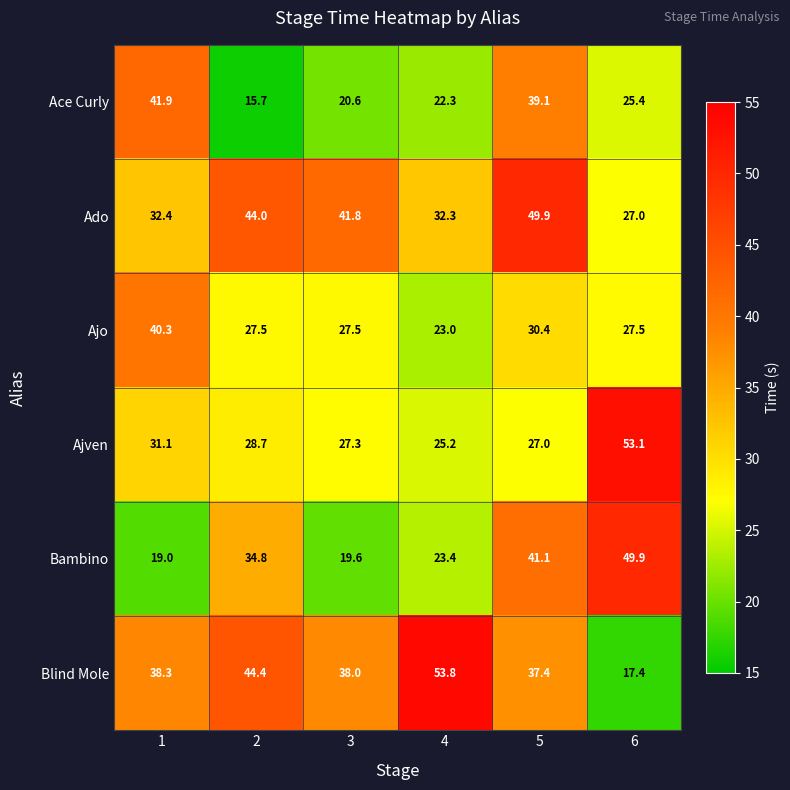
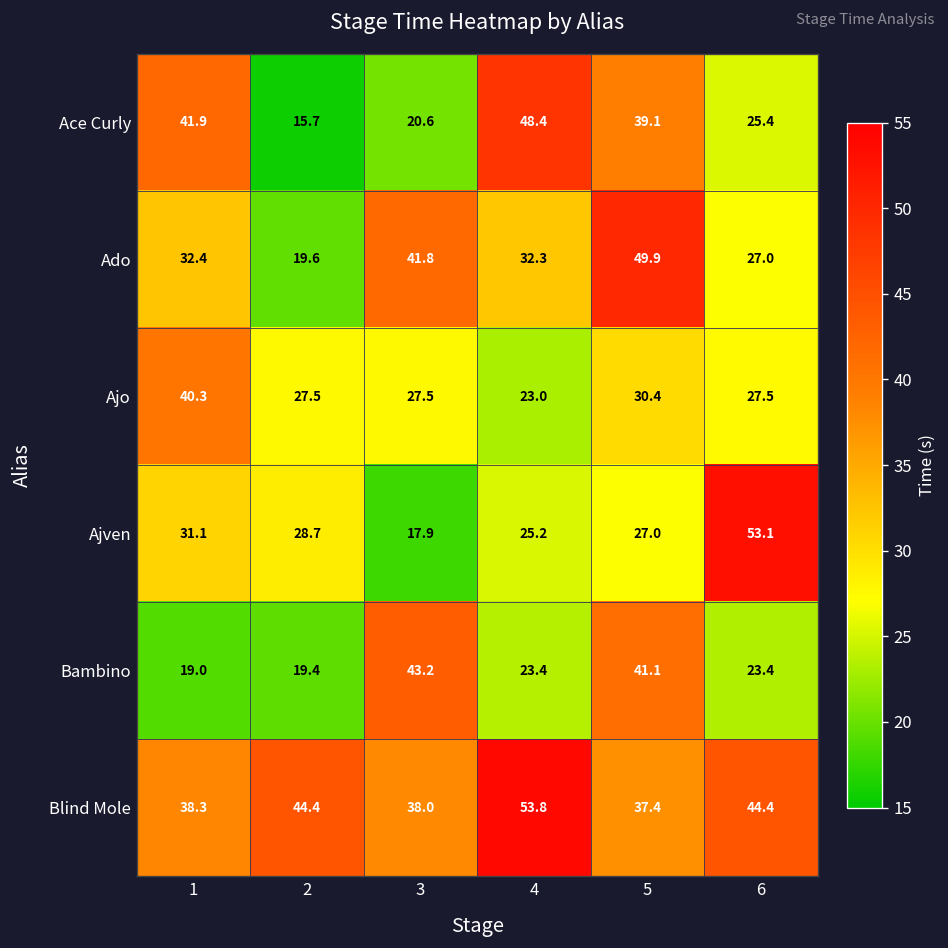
Ace Curly, 4: 22.3 -> 48.4
Ado, 2: 44.0 -> 19.6
Ajven, 3: 27.3 -> 17.9
Bambino, 2: 34.8 -> 19.4
Bambino, 3: 19.6 -> 43.2
Bambino, 6: 49.9 -> 23.4
Blind Mole, 6: 17.4 -> 44.4
